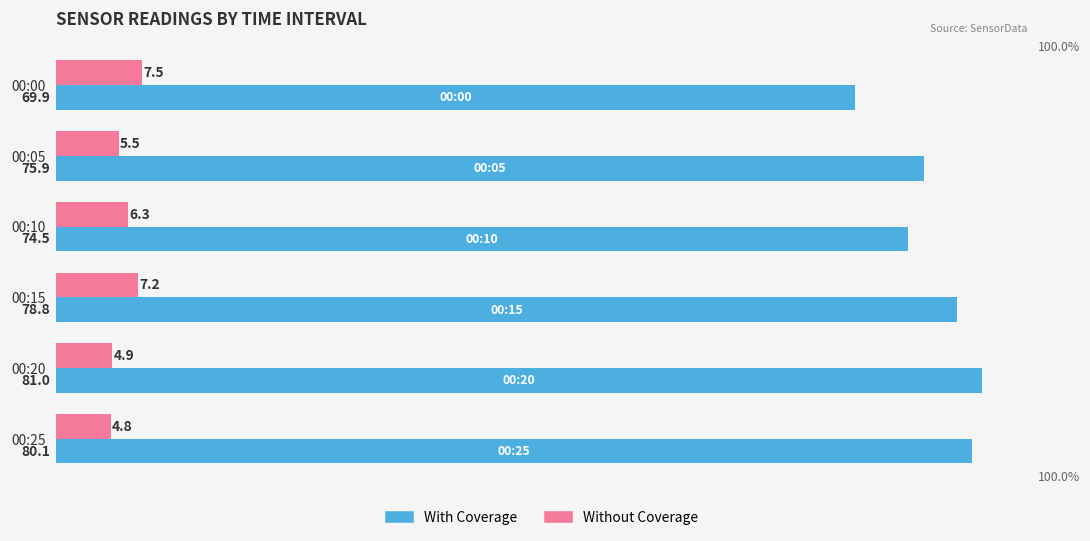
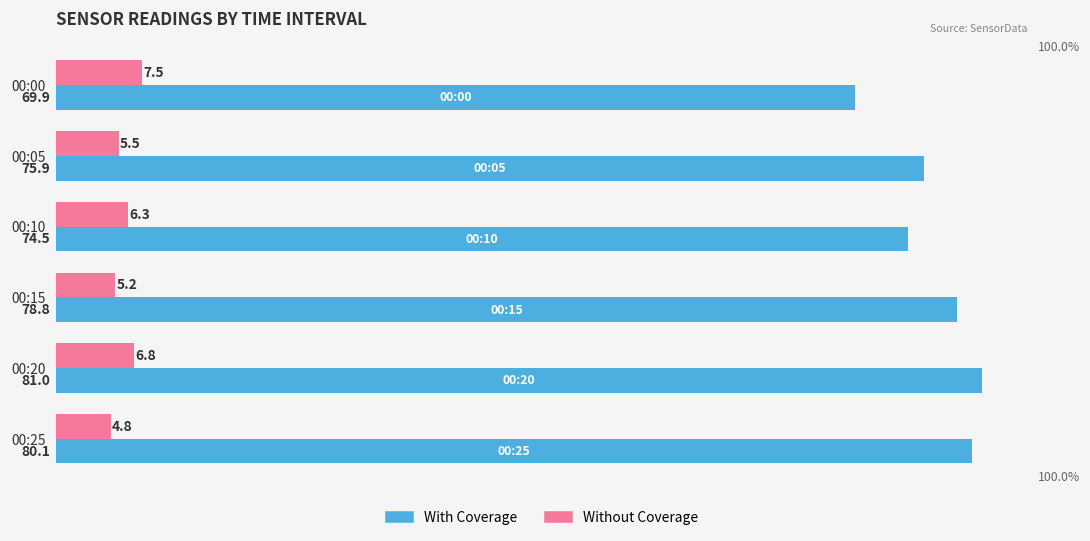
Without Coverage, 00:15: 7.2 -> 5.2
Without Coverage, 00:20: 4.9 -> 6.8
